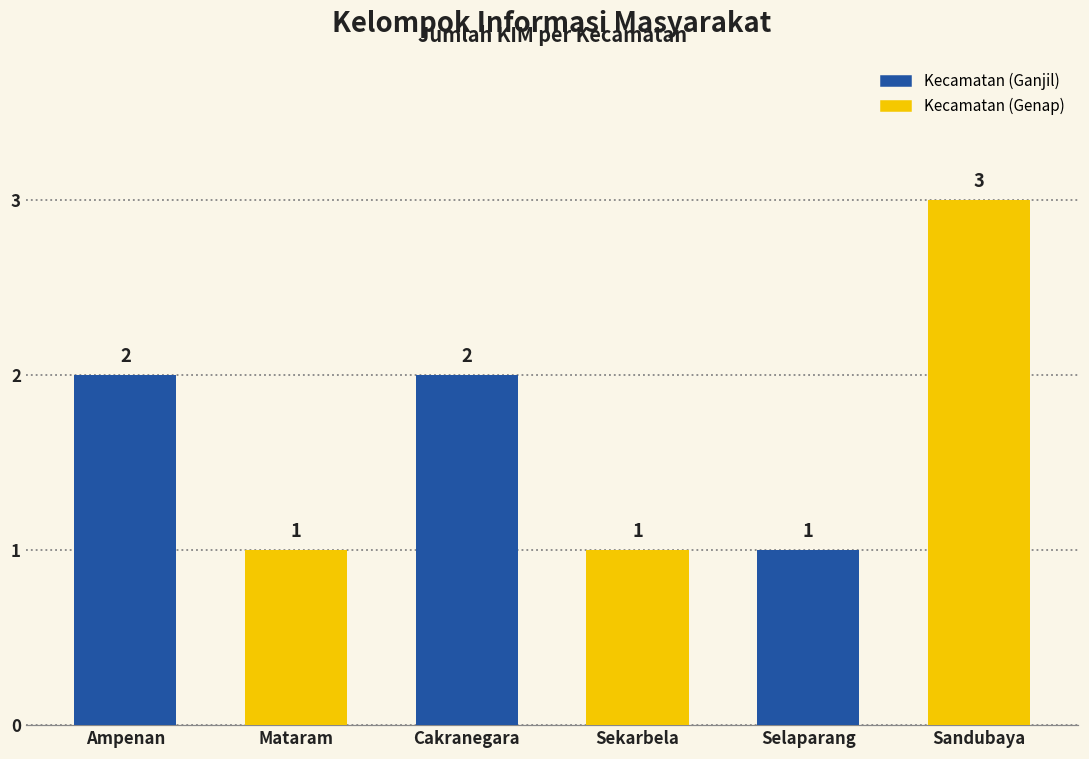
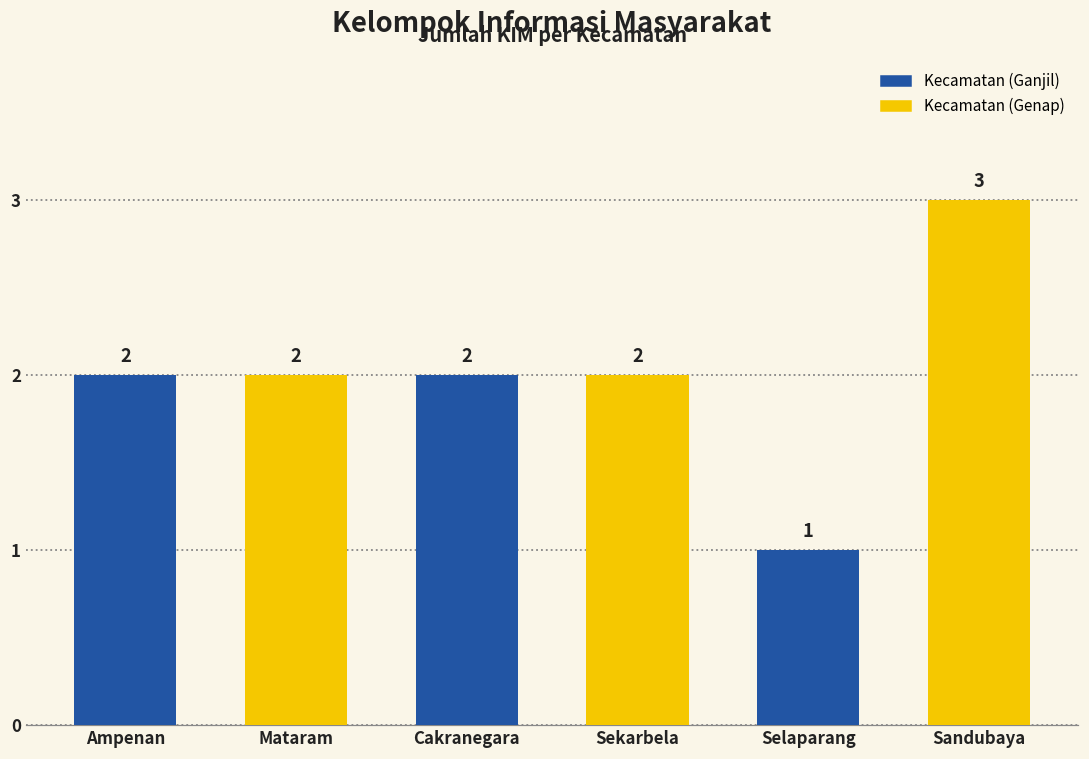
Mataram: 1 -> 2
Sekarbela: 1 -> 2
